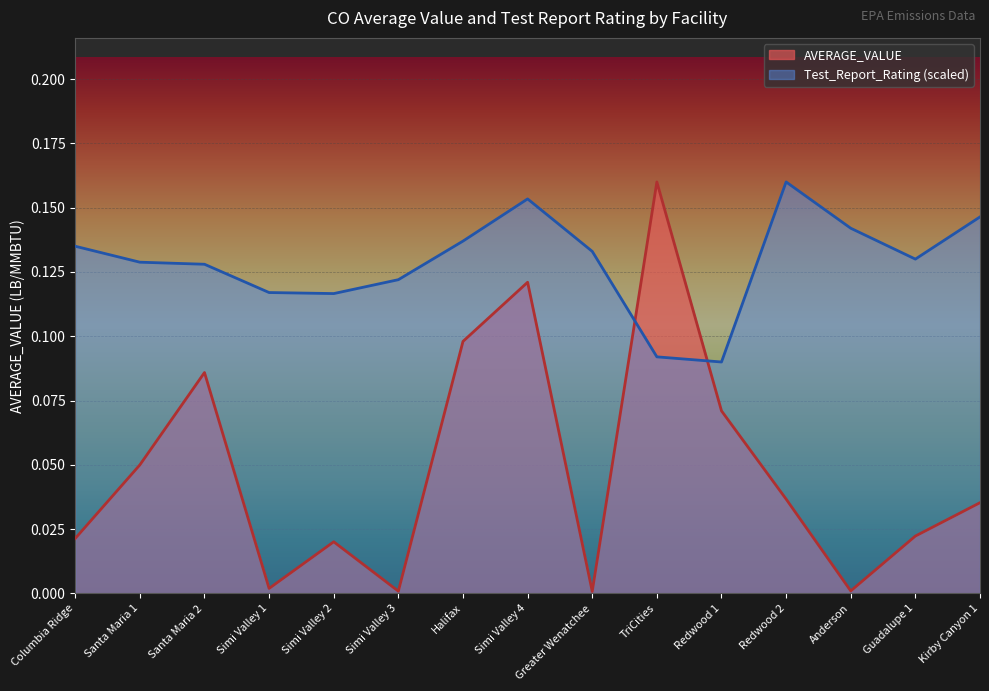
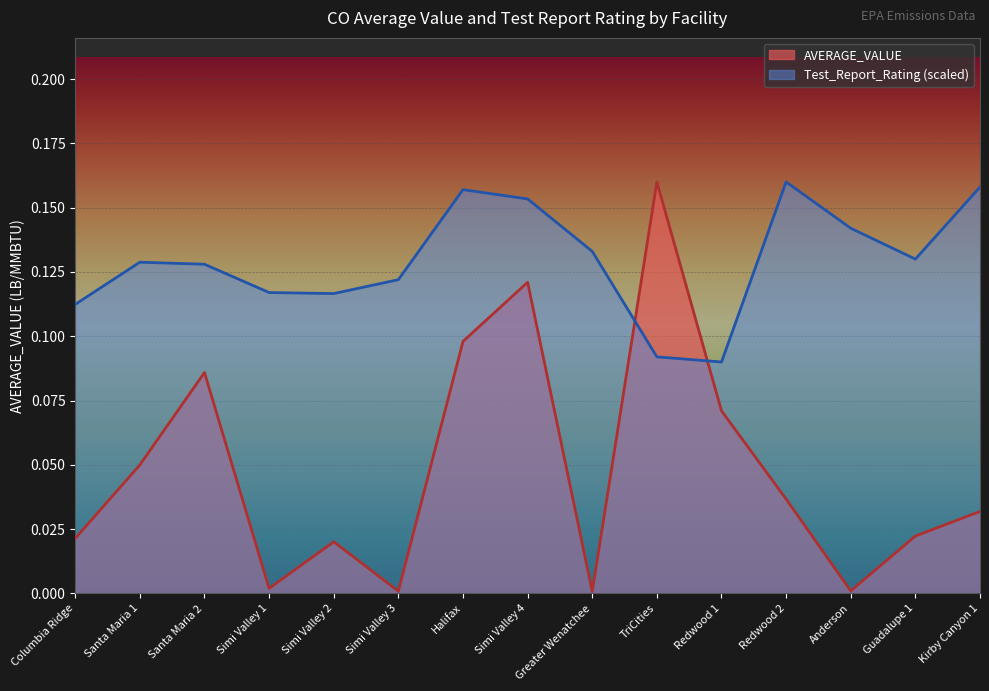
Test_Report_Rating (scaled), Columbia Ridge: 0.135 -> 0.112
Test_Report_Rating (scaled), Halifax: 0.137 -> 0.157
AVERAGE_VALUE, Kirby Canyon 1: 0.035 -> 0.032
Test_Report_Rating (scaled), Kirby Canyon 1: 0.146 -> 0.158
